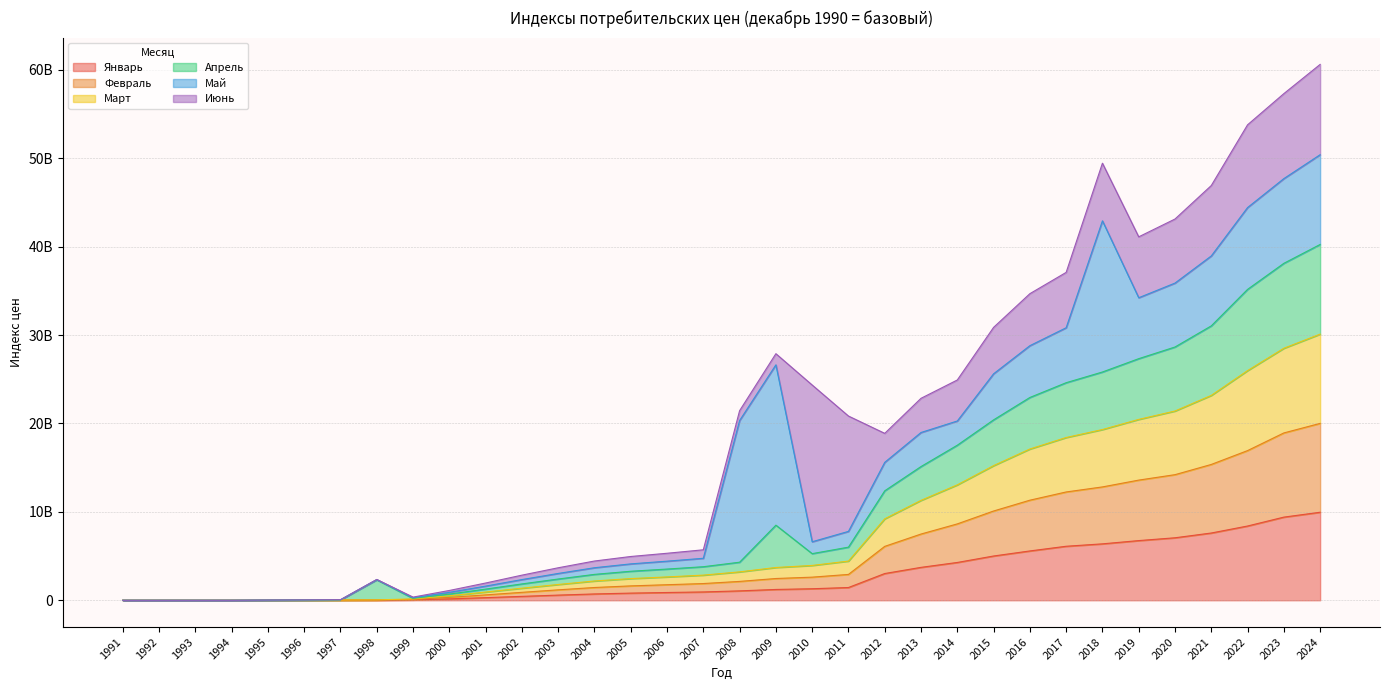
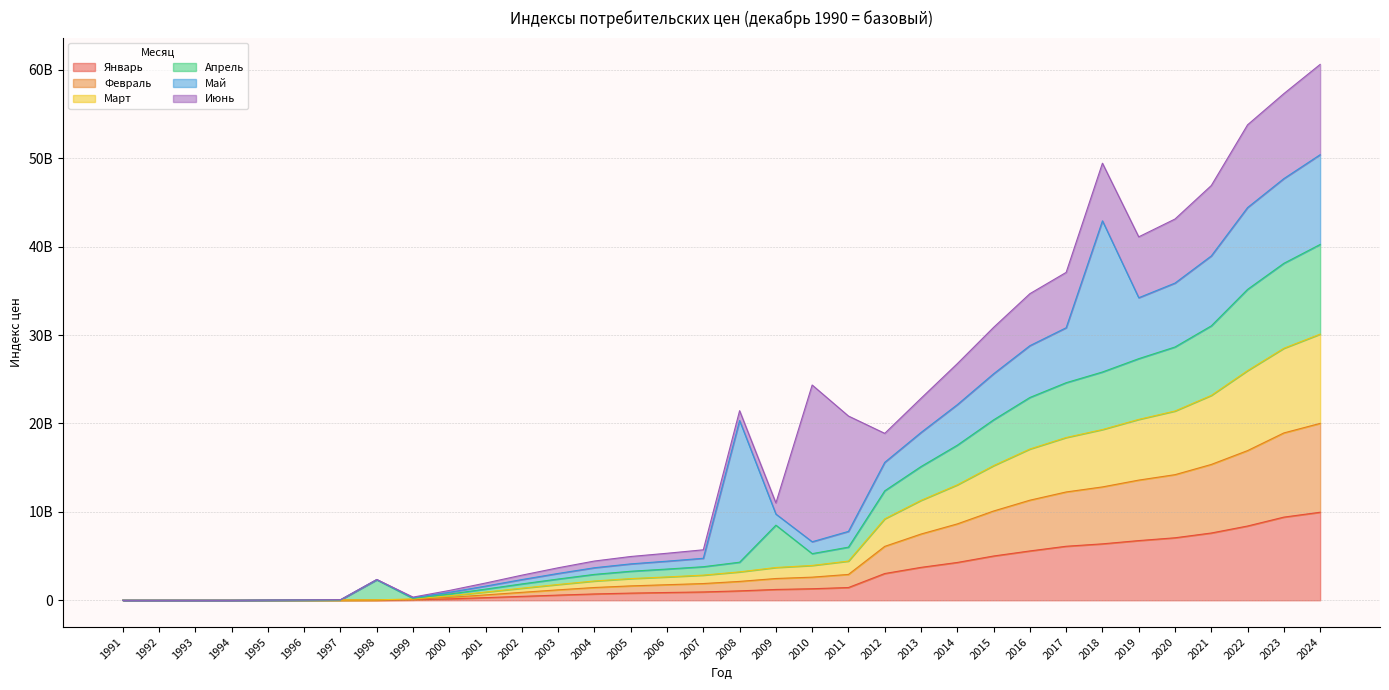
Май, 2009: 18000000000 -> 1000000000
Май, 2014: 3000000000 -> 5000000000
